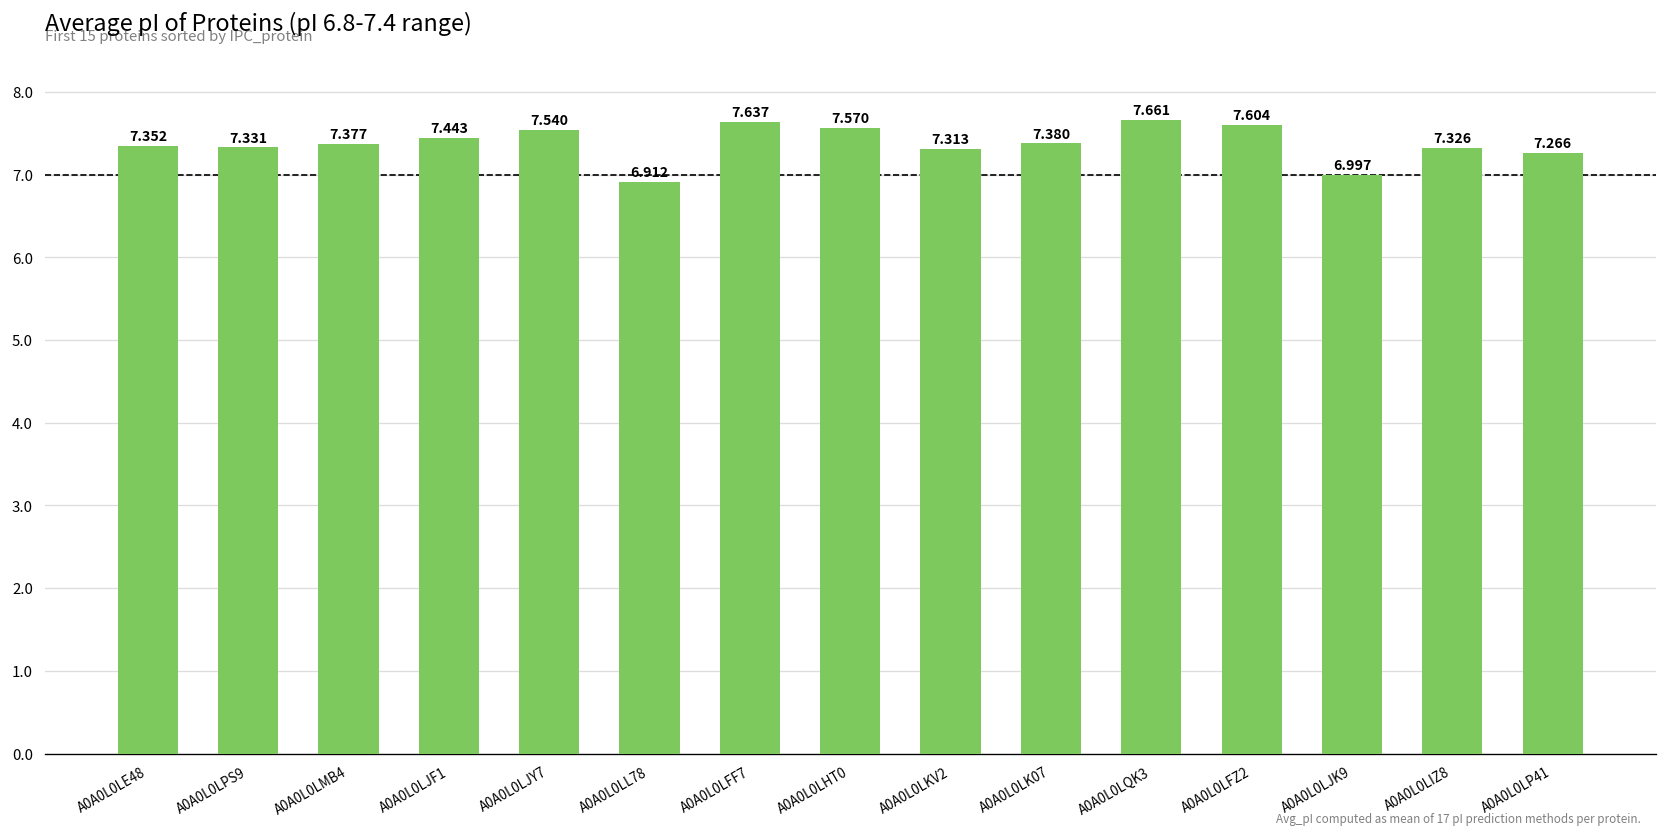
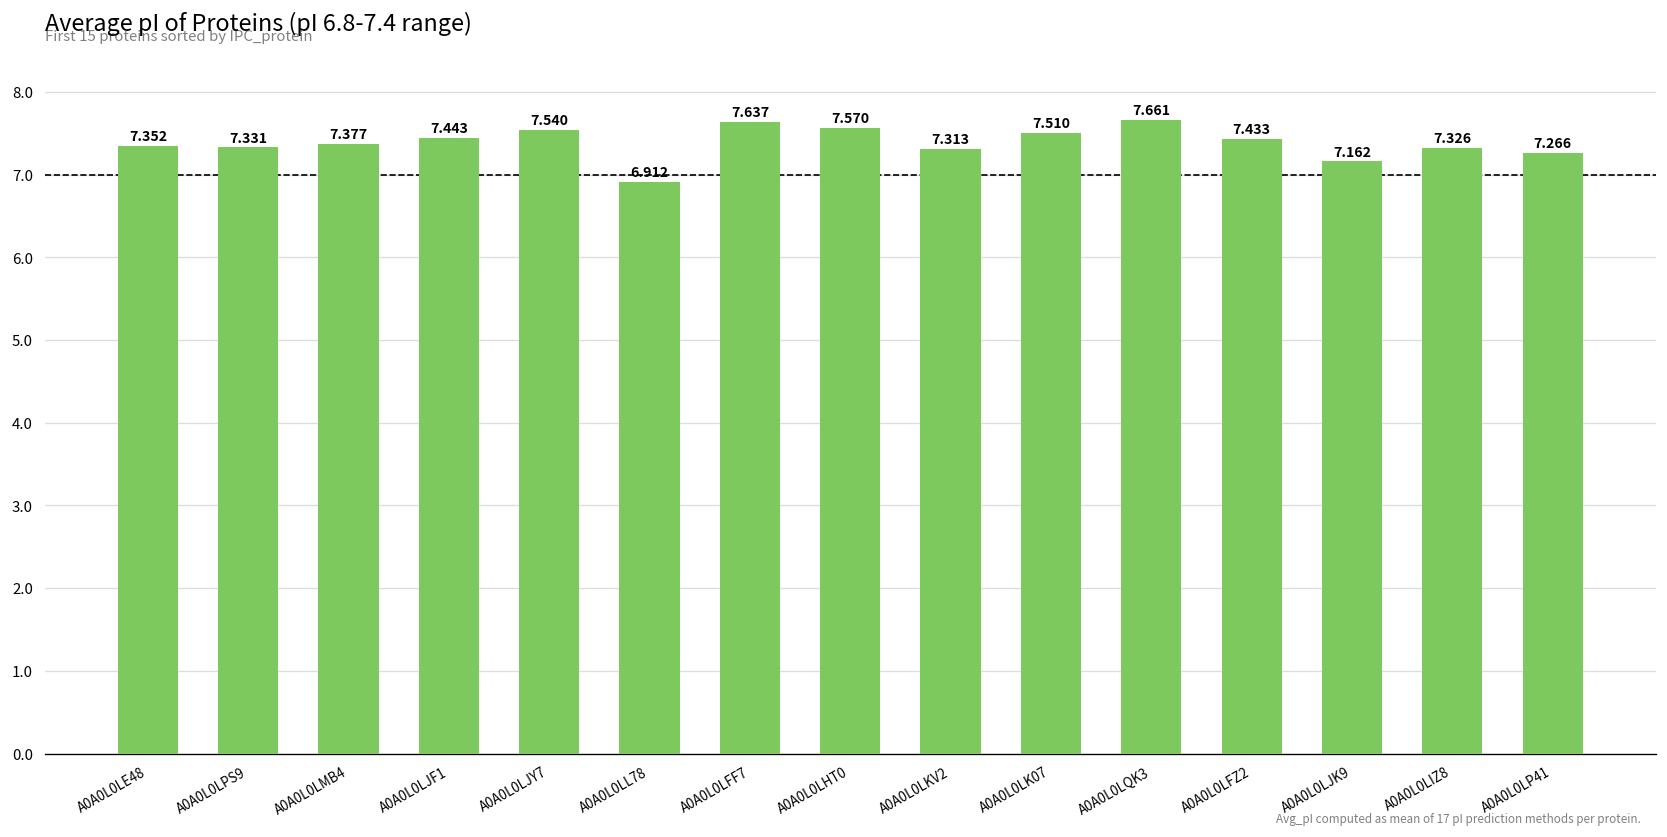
A0A0L0LK07: 7.380 -> 7.510
A0A0L0LFZ2: 7.604 -> 7.433
A0A0L0LJK9: 6.997 -> 7.162
